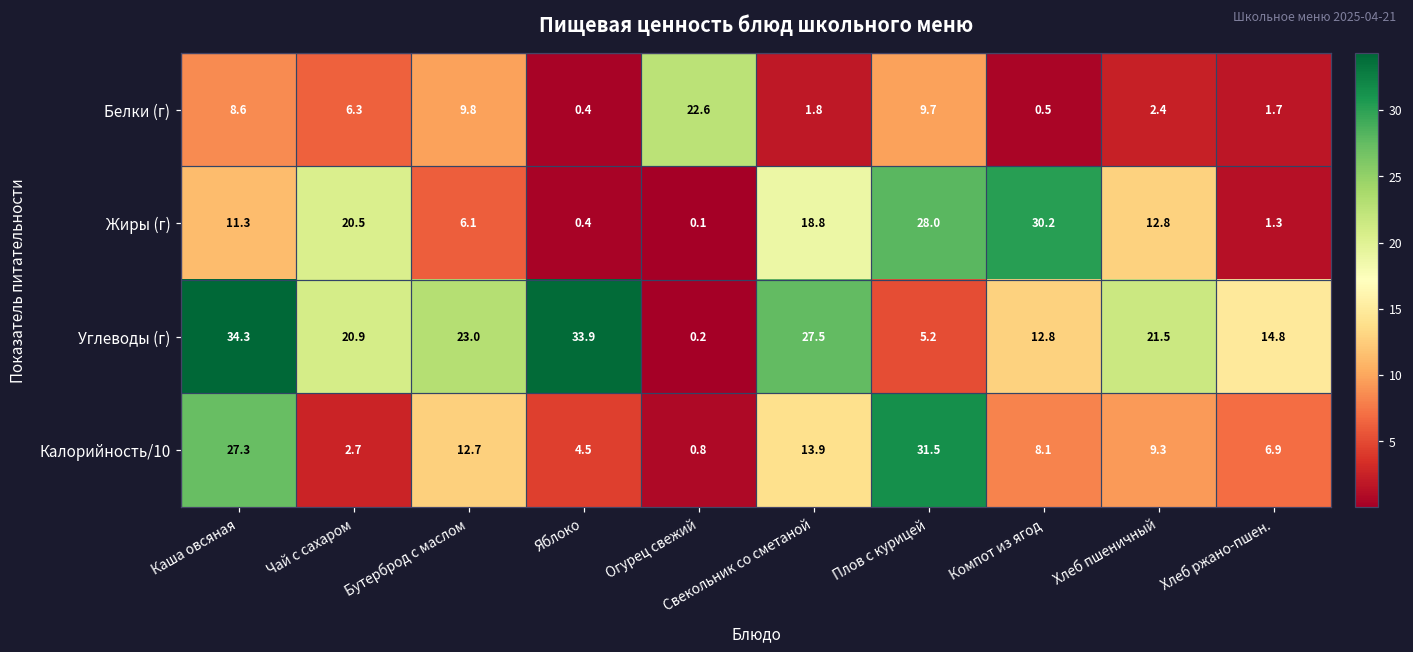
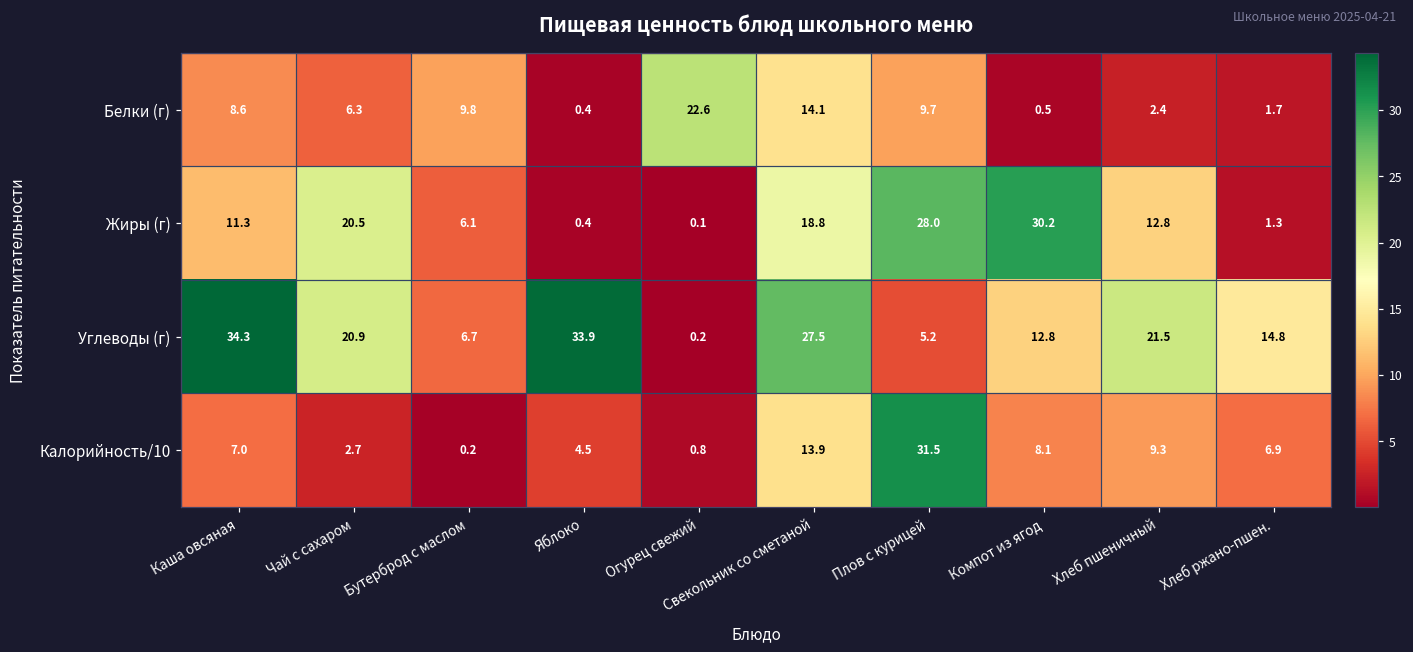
Белки (г), Свекольник со сметаной: 1.8 -> 14.1
Углеводы (г), Бутерброд с маслом: 23.0 -> 6.7
Калорийность/10, Каша овсяная: 27.3 -> 7.0
Калорийность/10, Бутерброд с маслом: 12.7 -> 0.2
